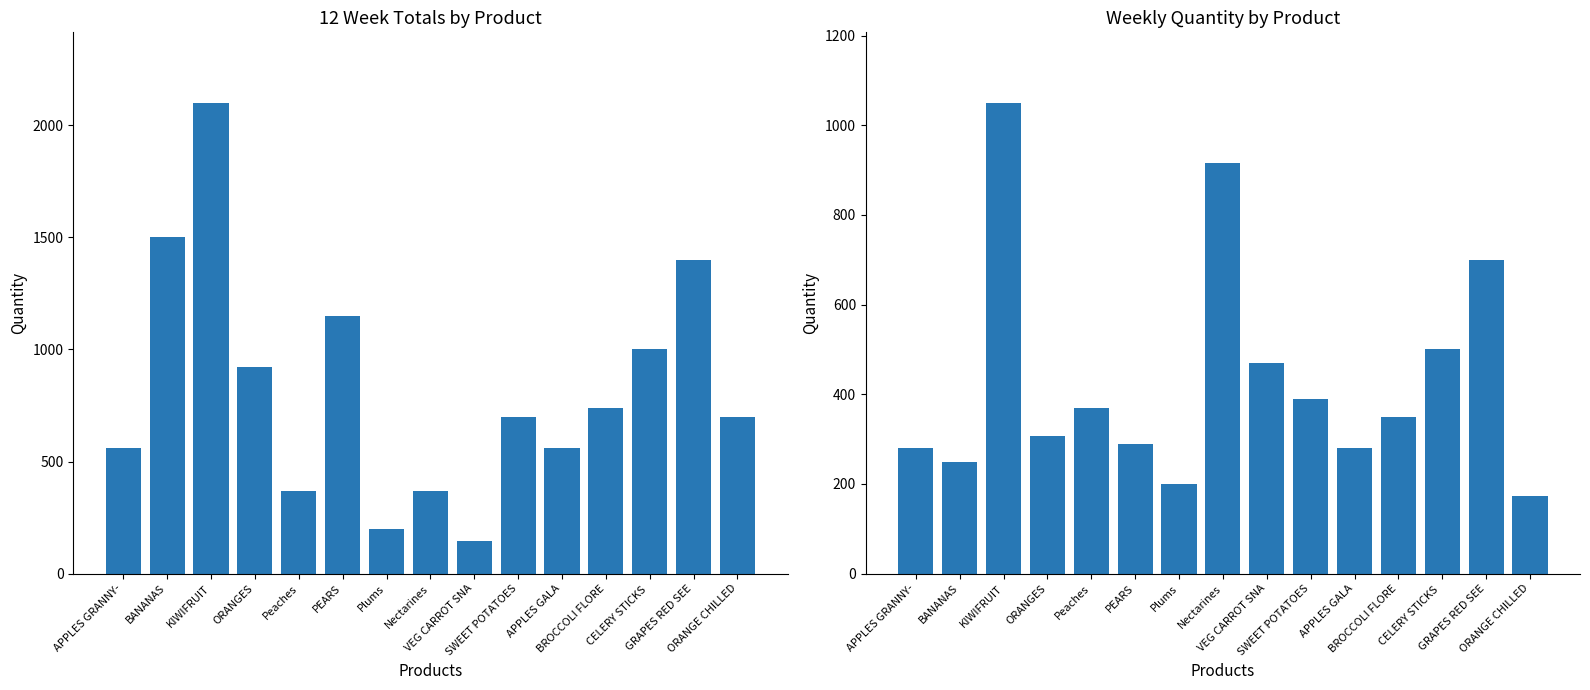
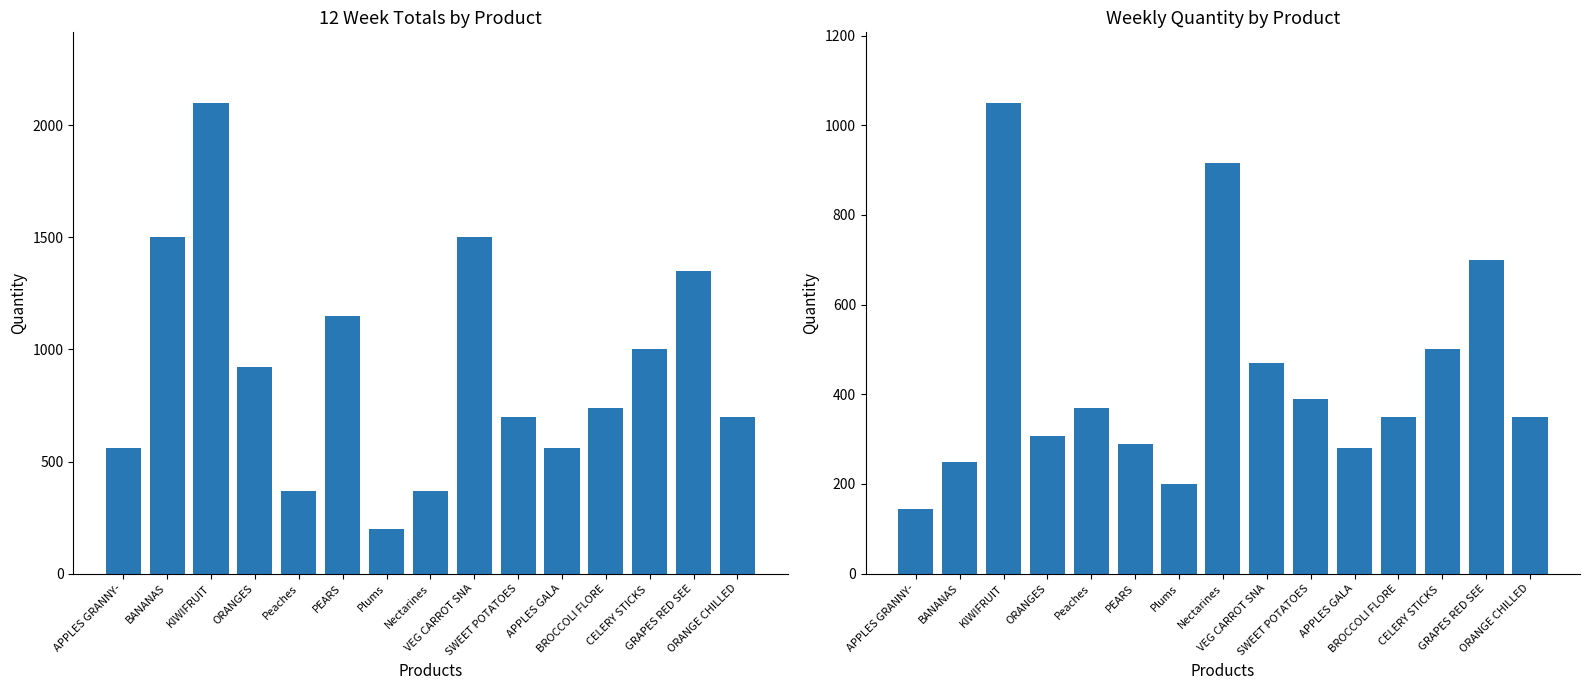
12 Week Totals by Product, VEG CARROT SNA: 150 -> 1500
12 Week Totals by Product, GRAPES RED SEE: 1400 -> 1350
Weekly Quantity by Product, APPLES GRANNY-: 280 -> 140
Weekly Quantity by Product, ORANGE CHILLED: 170 -> 350
